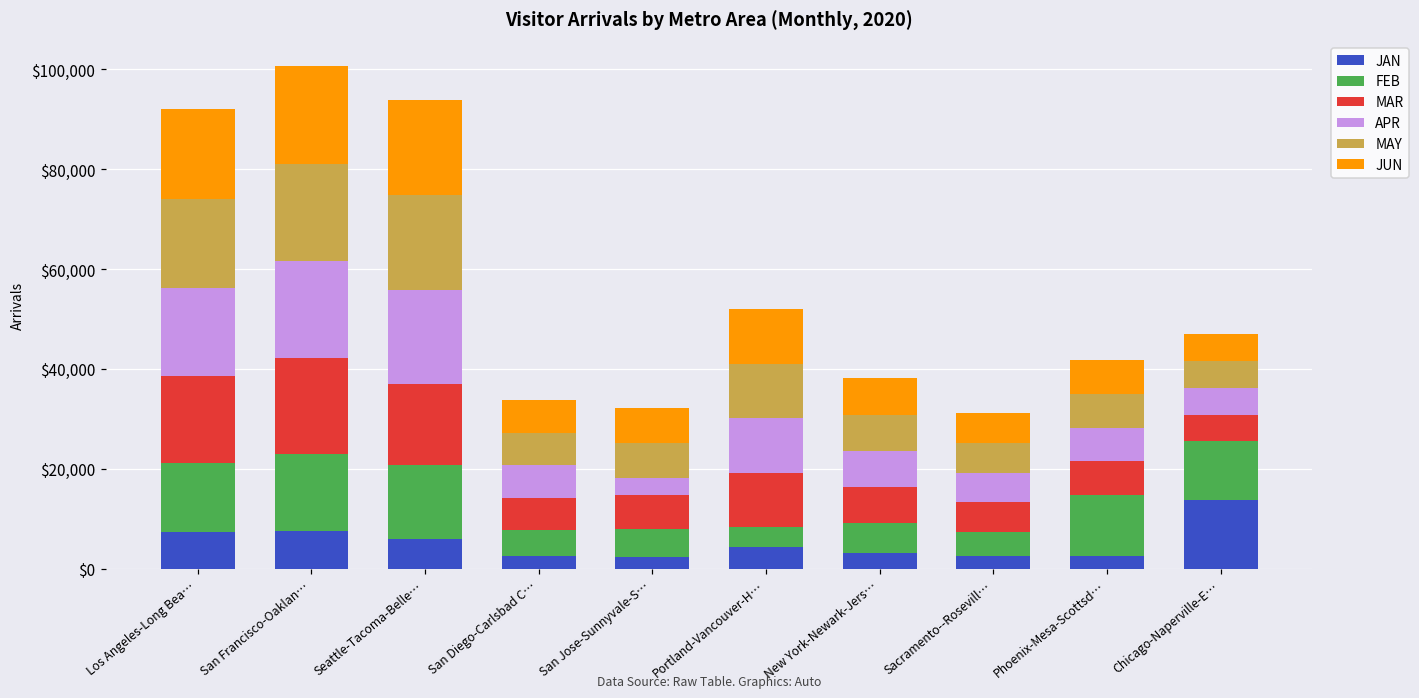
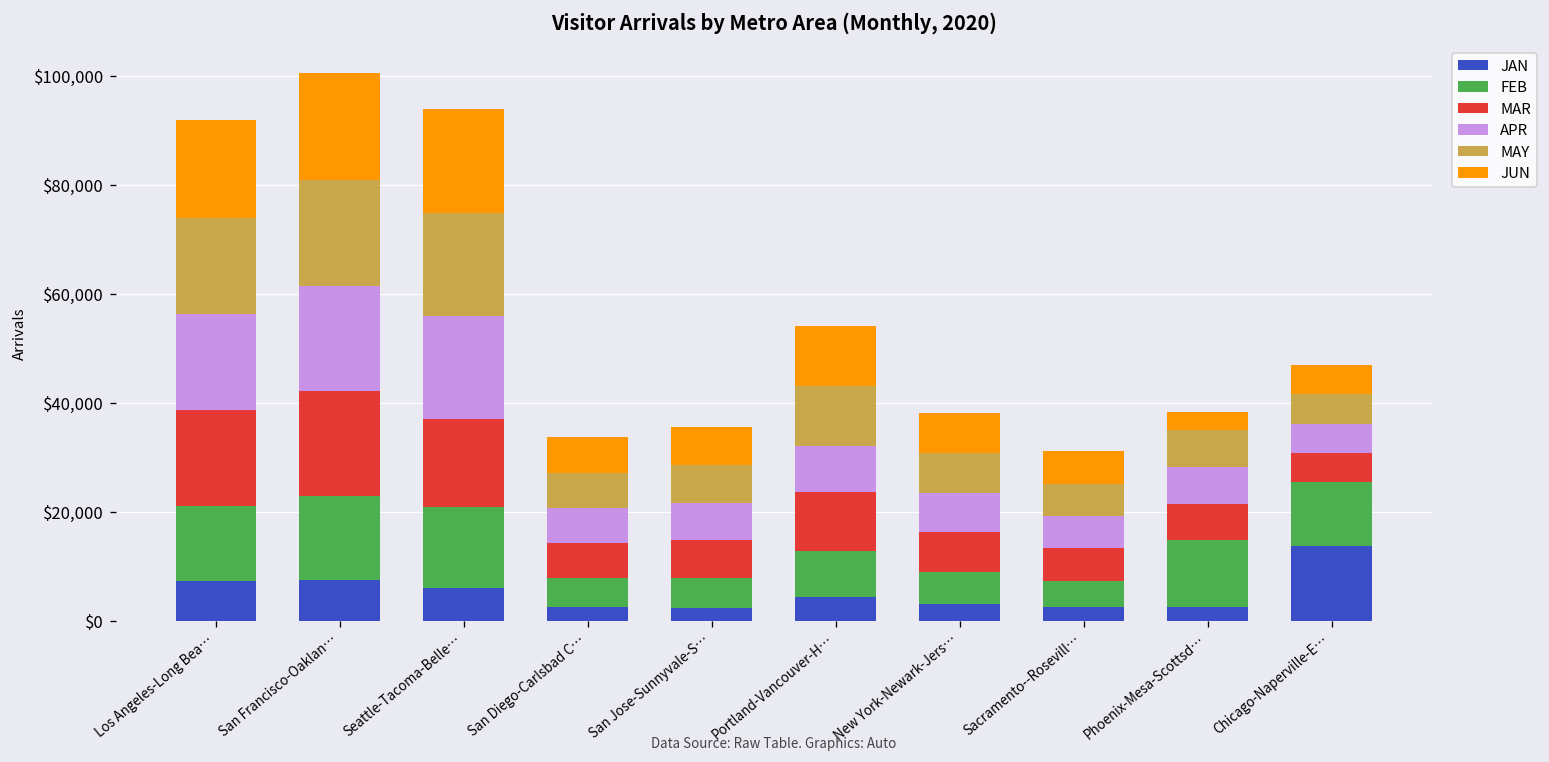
APR, San Jose-Sunnyvale-S…: $3,000 -> $7,000
FEB, Portland-Vancouver-H…: $4,000 -> $8,000
APR, Portland-Vancouver-H…: $11,000 -> $9,000
JUN, Phoenix-Mesa-Scottsd…: $7,000 -> $3,000
